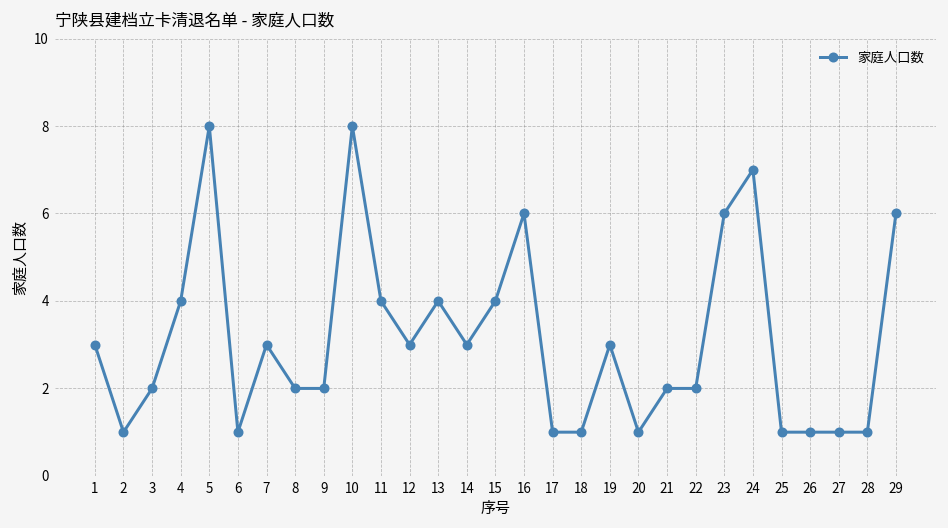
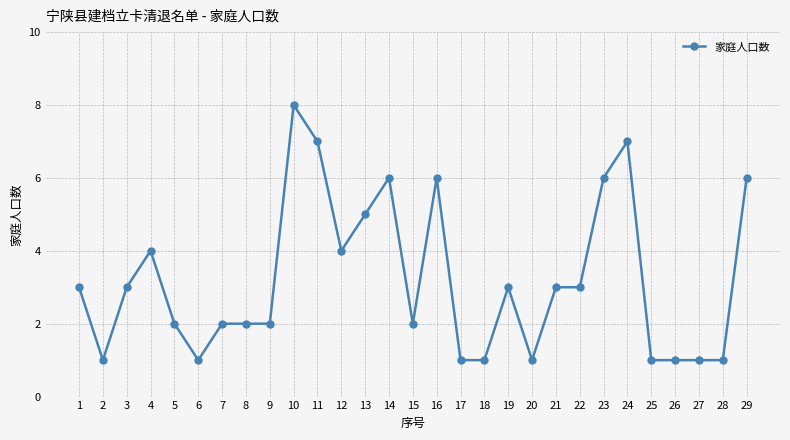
3: 2 -> 3
5: 8 -> 2
7: 3 -> 2
11: 4 -> 7
12: 3 -> 4
13: 4 -> 5
14: 3 -> 6
15: 4 -> 2
21: 2 -> 3
22: 2 -> 3
